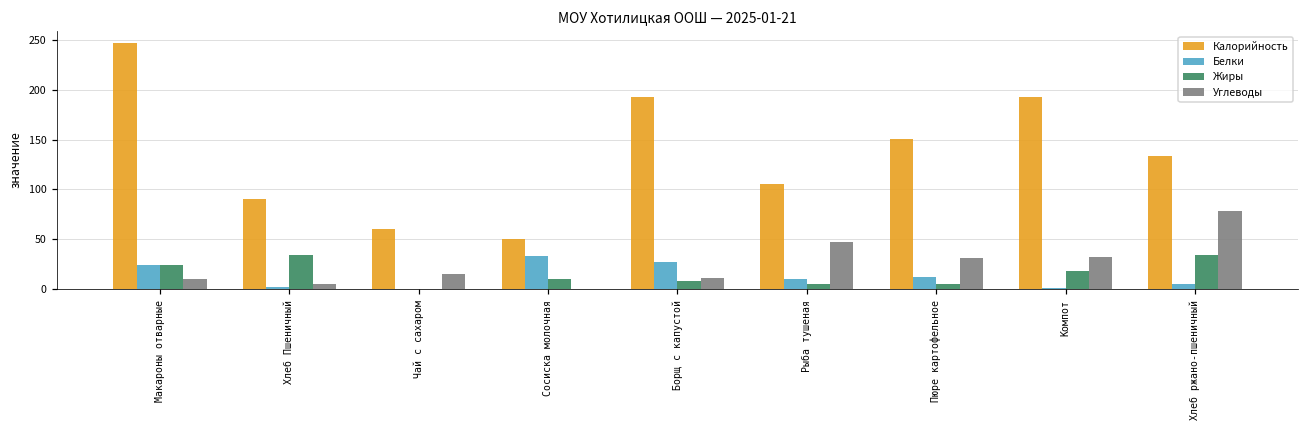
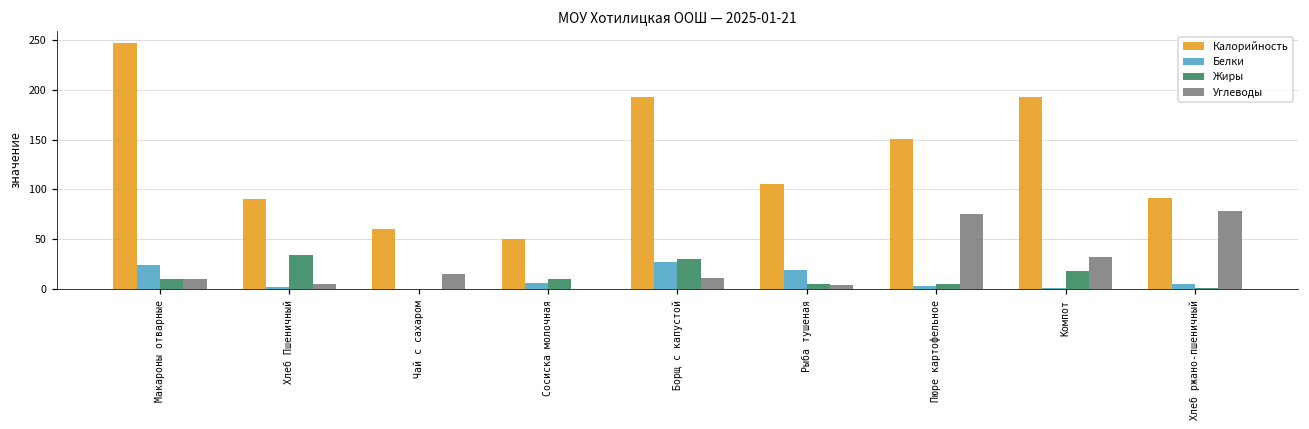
Жиры, Макароны отварные: 20 -> 10
Белки, Сосиска молочная: 30 -> 10
Жиры, Борщ с капустой: 10 -> 30
Белки, Рыба тушеная: 10 -> 20
Углеводы, Рыба тушеная: 50 -> 0
Белки, Пюре картофельное: 10 -> 0
Углеводы, Пюре картофельное: 30 -> 70
Калорийность, Хлеб ржано-пшеничный: 130 -> 90
Жиры, Хлеб ржано-пшеничный: 30 -> 0
